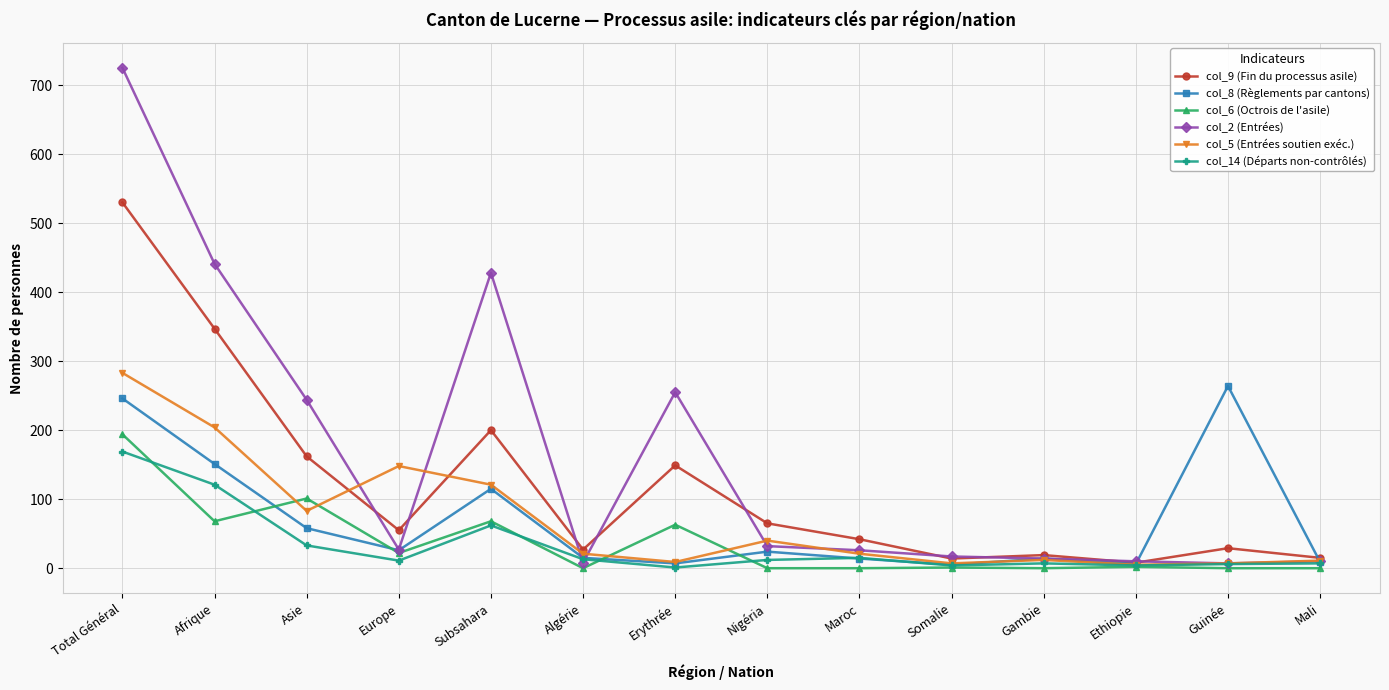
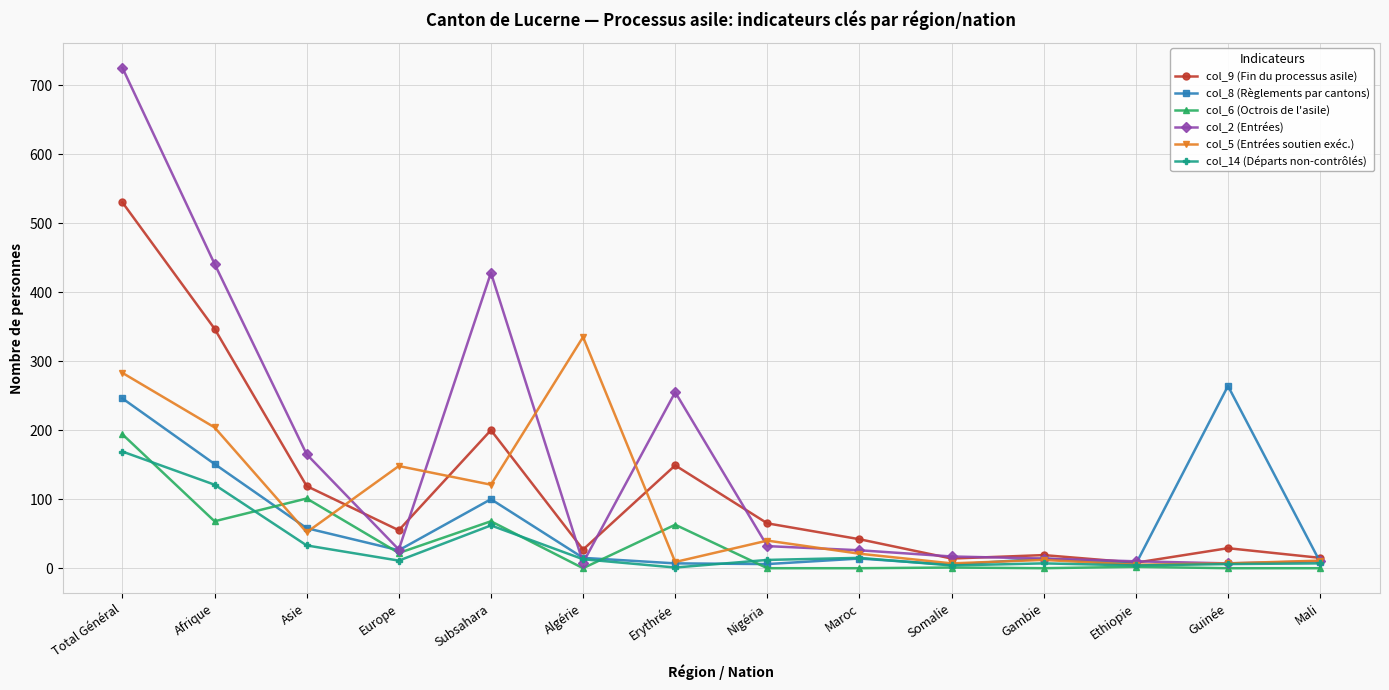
col_9 (Fin du processus asile), Asie: 160 -> 120
col_2 (Entrées), Asie: 240 -> 170
col_5 (Entrées soutien exéc.), Asie: 80 -> 50
col_8 (Règlements par cantons), Subsahara: 120 -> 100
col_5 (Entrées soutien exéc.), Algérie: 20 -> 340
col_8 (Règlements par cantons), Nigéria: 20 -> 10
